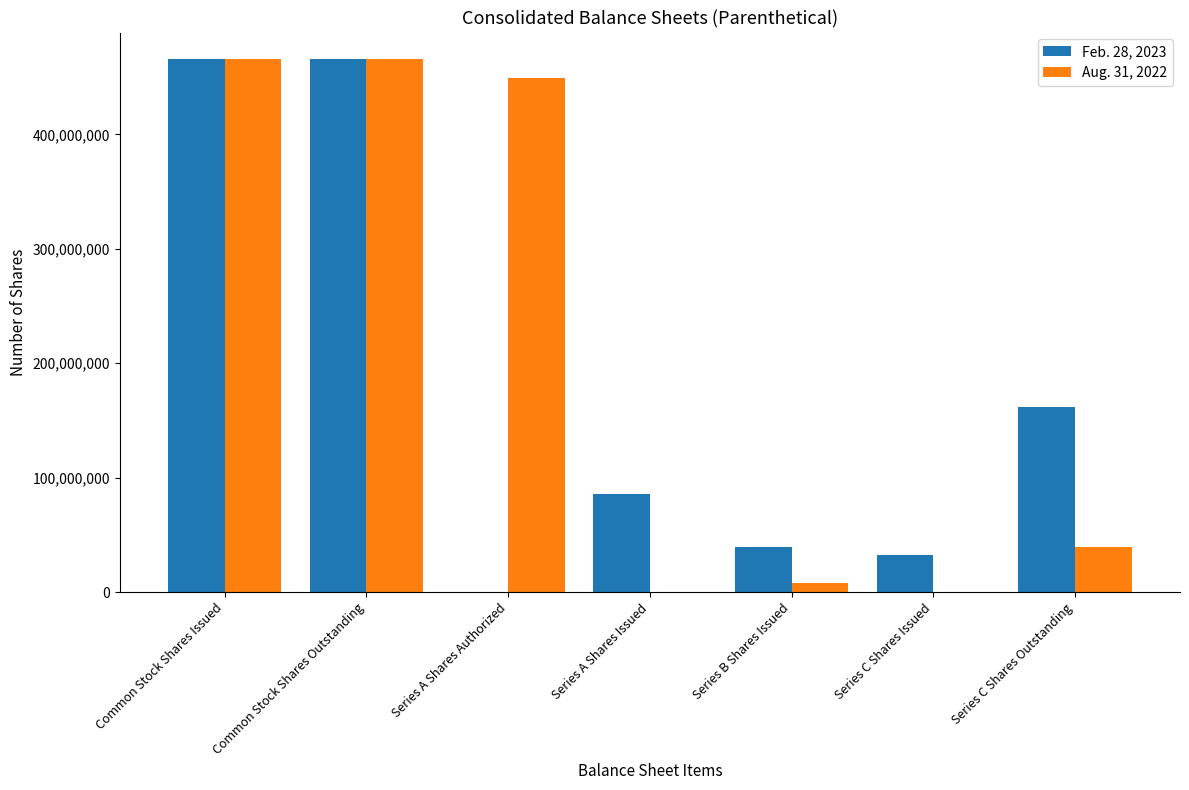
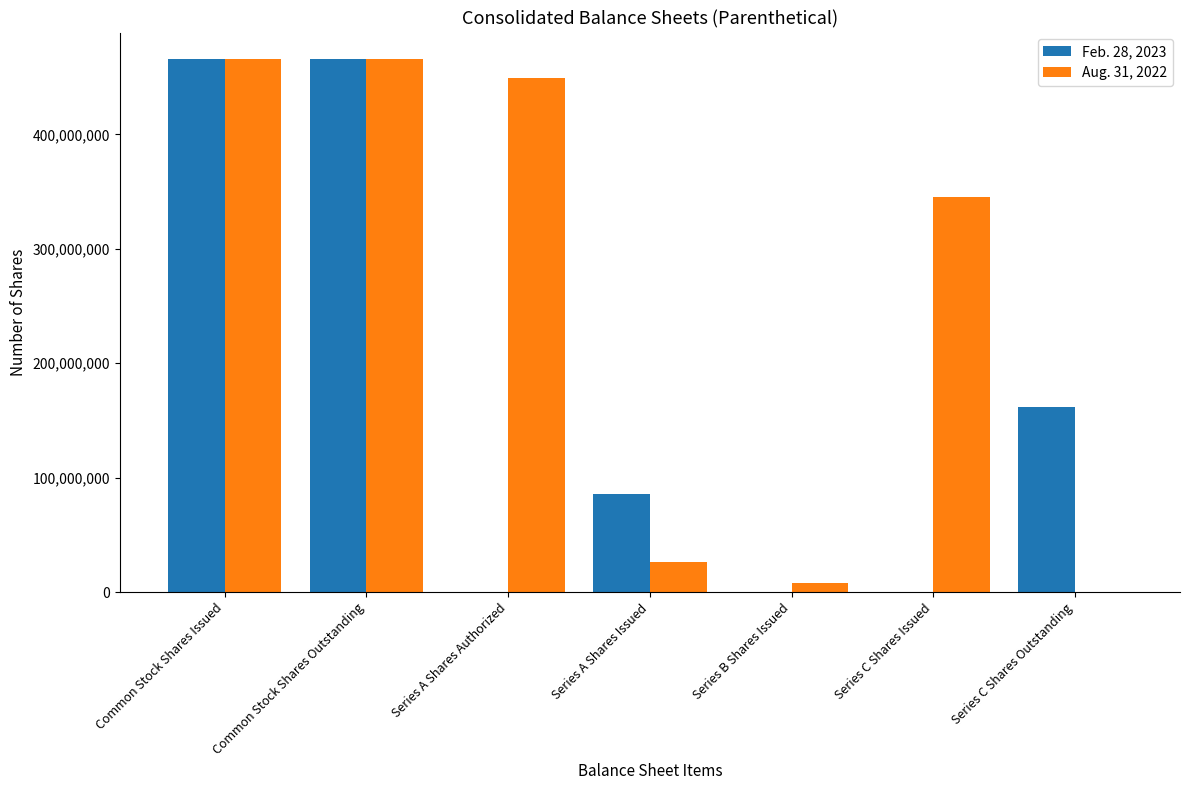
Aug. 31, 2022, Series A Shares Issued: 0 -> 26,000,000
Feb. 28, 2023, Series B Shares Issued: 40,000,000 -> 0
Feb. 28, 2023, Series C Shares Issued: 32,000,000 -> 0
Aug. 31, 2022, Series C Shares Issued: 0 -> 345,000,000
Aug. 31, 2022, Series C Shares Outstanding: 39,000,000 -> 0
